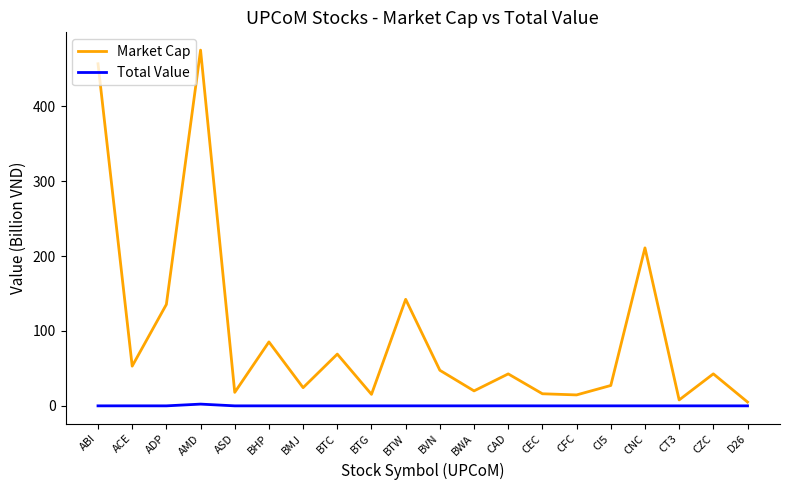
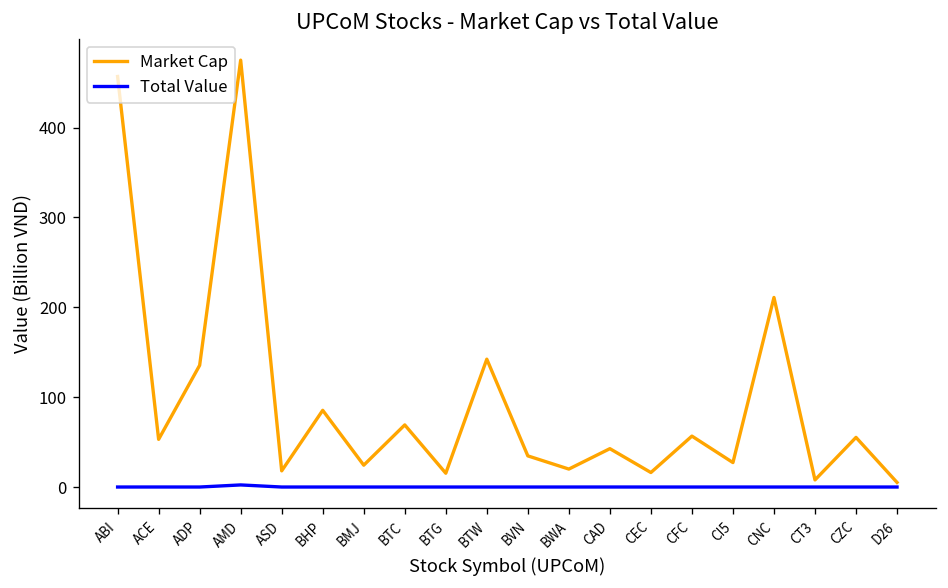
Market Cap, BVN: 50 -> 30
Market Cap, CFC: 10 -> 60
Market Cap, CZC: 40 -> 60
